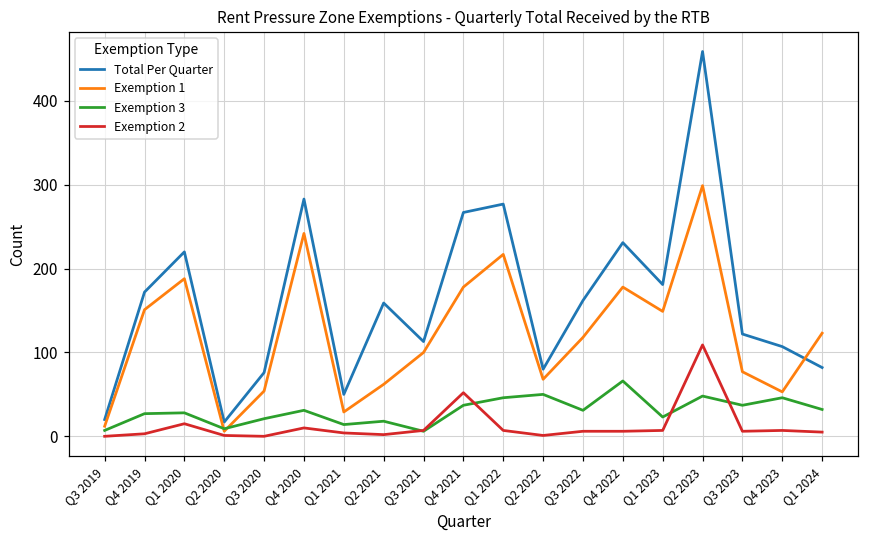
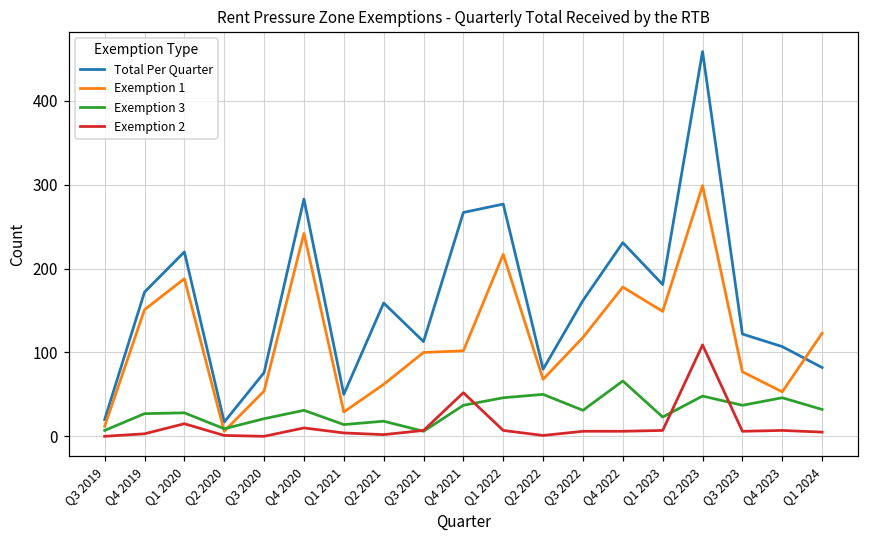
Exemption 1, Q4 2021: 180 -> 100
